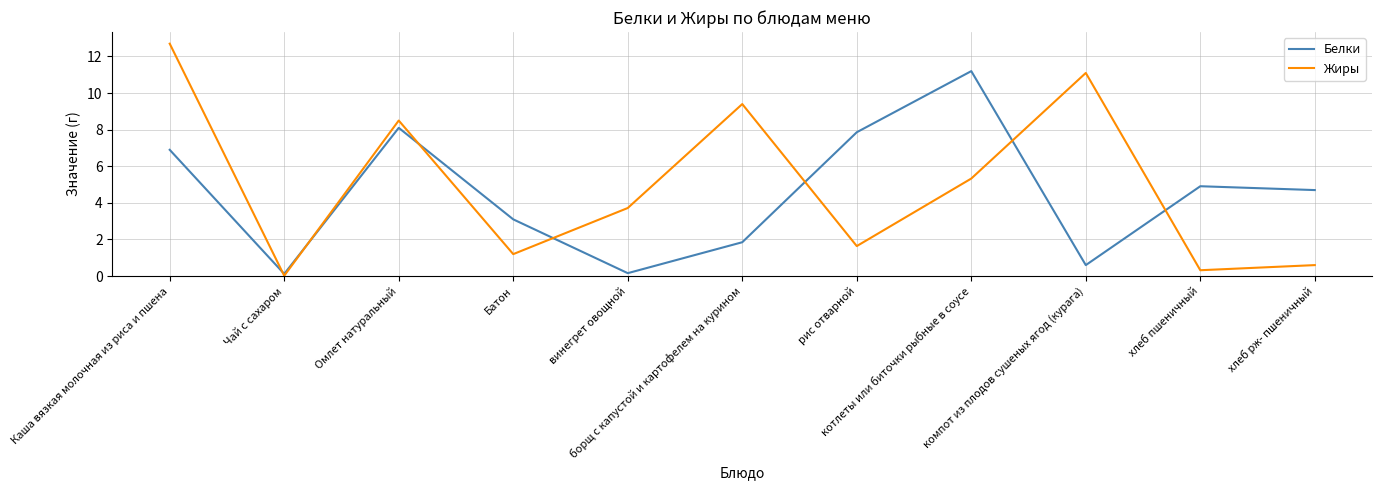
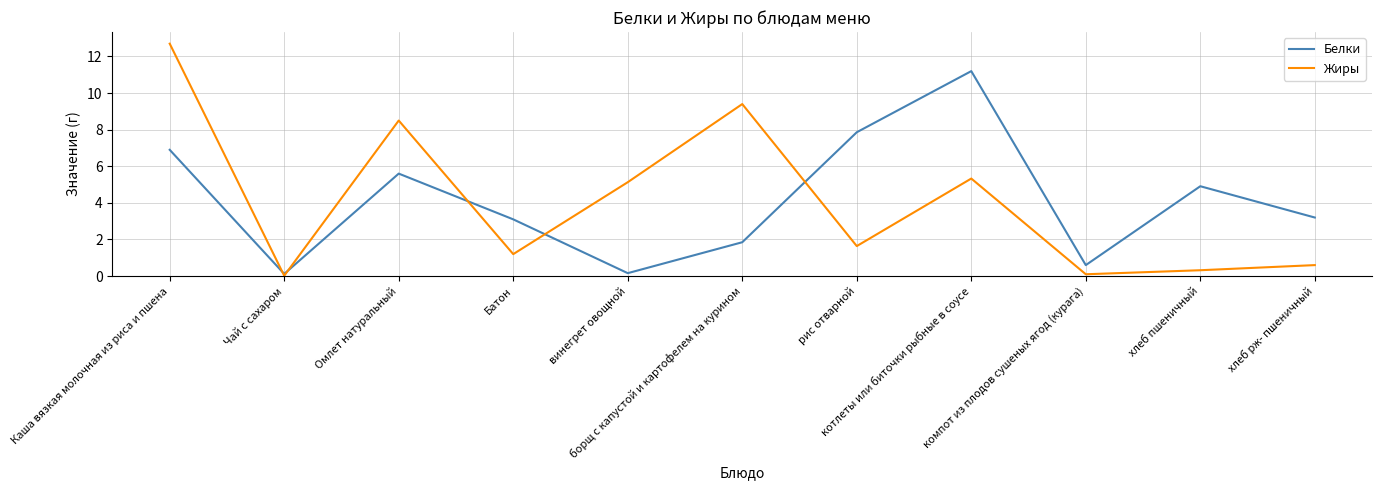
Белки, Омлет натуральный: 8.1 -> 5.6
Жиры, винегрет овощной: 3.7 -> 5.1
Жиры, компот из плодов сушеных ягод (курага): 11.1 -> 0.1
Белки, хлеб рж- пшеничный: 4.7 -> 3.2
